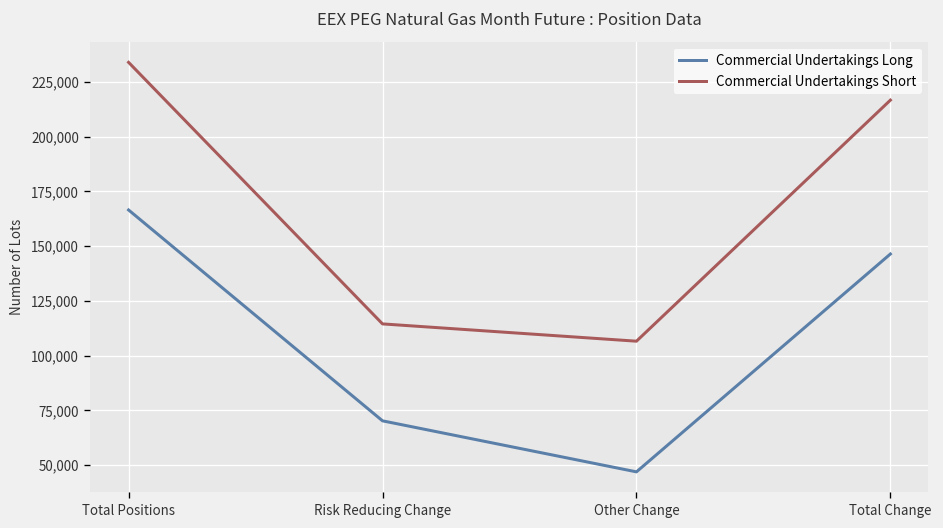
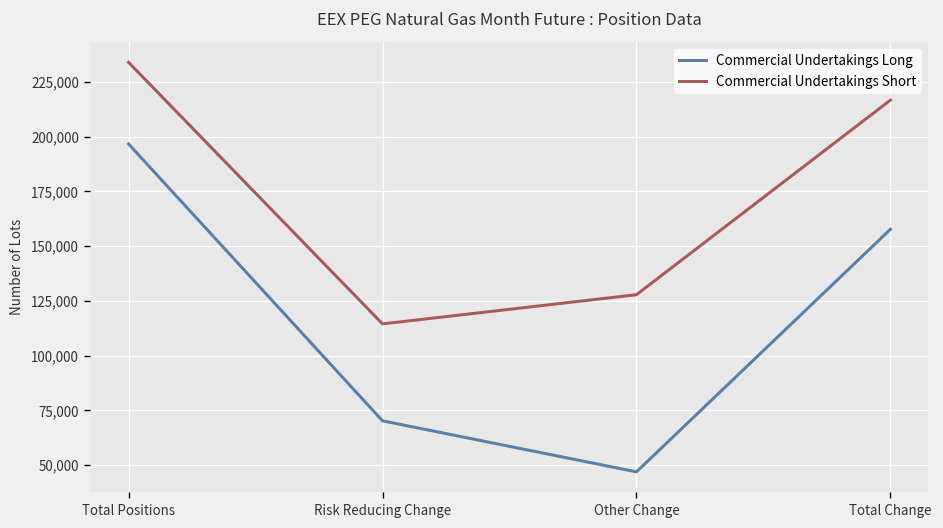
Commercial Undertakings Long, Total Positions: 166,000 -> 197,000
Commercial Undertakings Short, Other Change: 107,000 -> 128,000
Commercial Undertakings Long, Total Change: 146,000 -> 158,000
